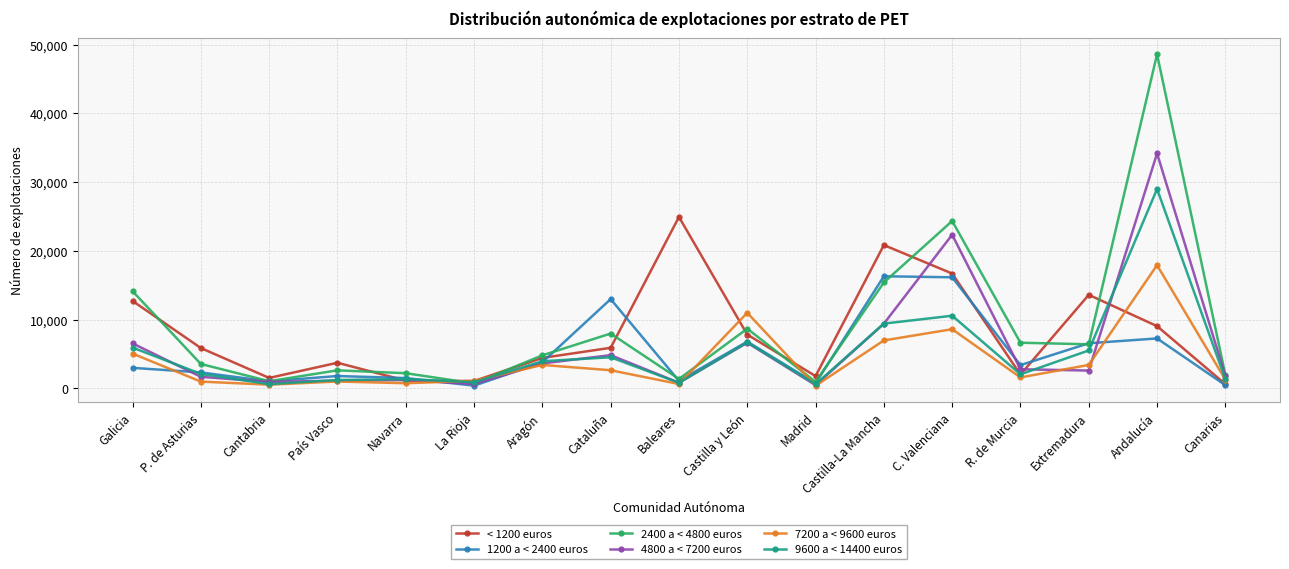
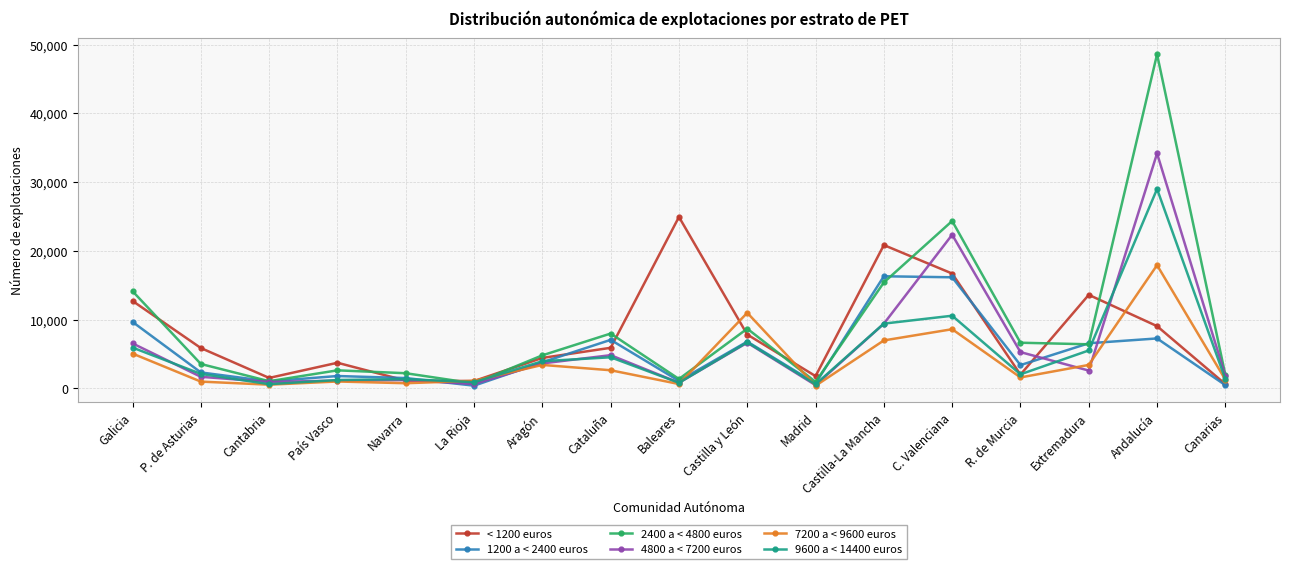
1200 a < 2400 euros, Galicia: 3,000 -> 10,000
1200 a < 2400 euros, Cataluña: 13,000 -> 7,000
4800 a < 7200 euros, R. de Murcia: 3,000 -> 5,000
